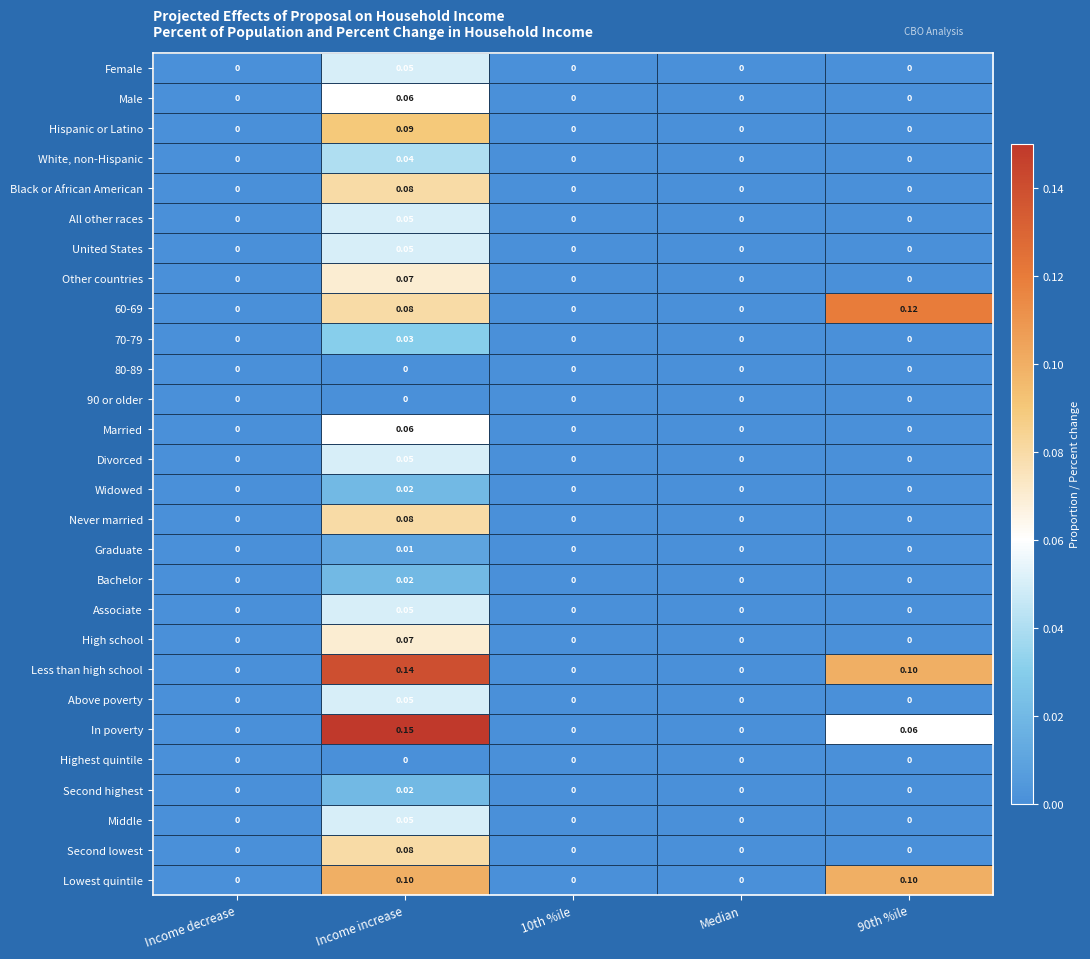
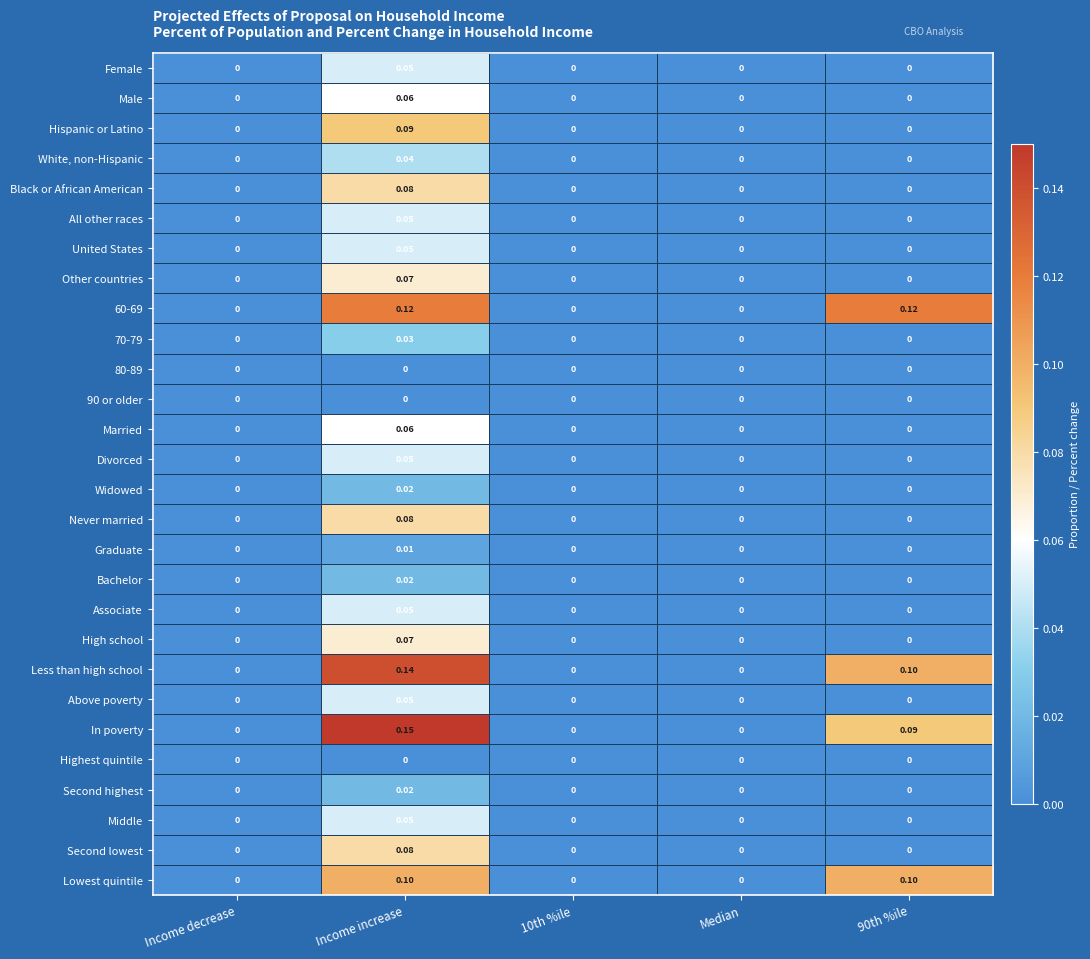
60-69, Income increase: 0.08 -> 0.12
In poverty, 90th %ile: 0.06 -> 0.09
